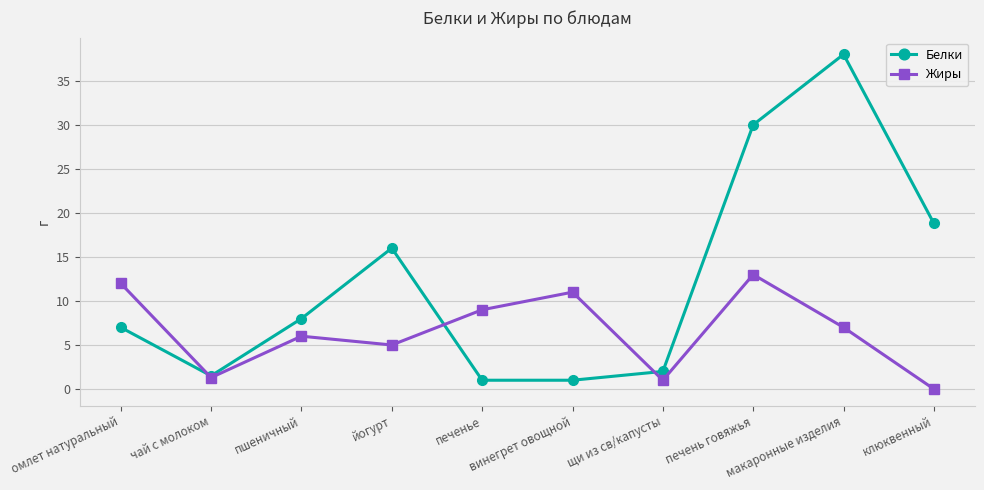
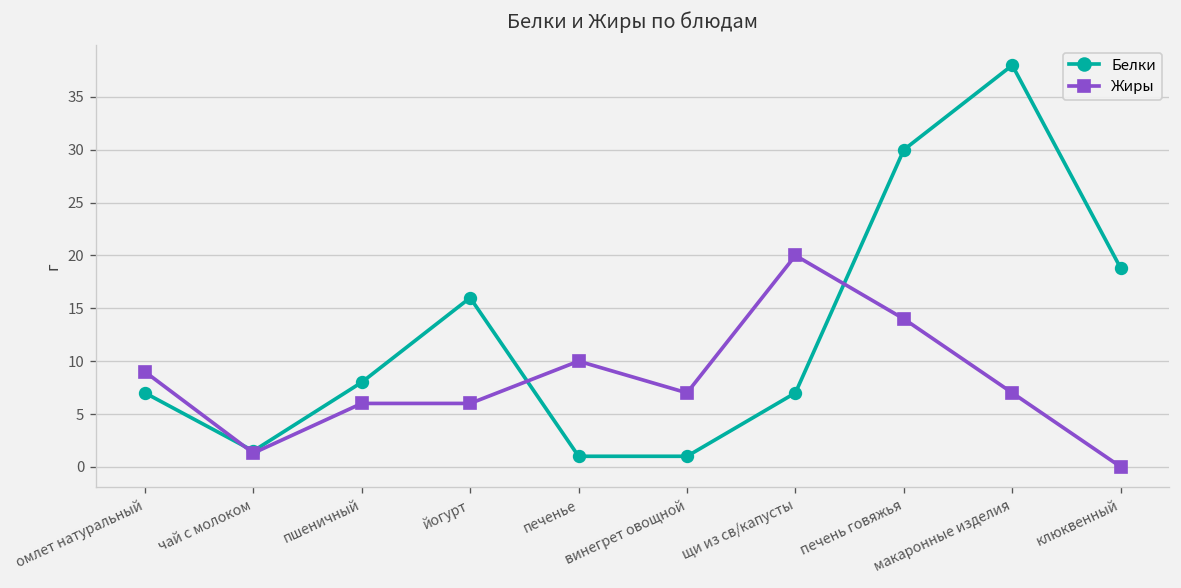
Жиры, омлет натуральный: 12 -> 9
Жиры, йогурт: 5 -> 6
Жиры, печенье: 9 -> 10
Жиры, винегрет овощной: 11 -> 7
Белки, щи из св/капусты: 2 -> 7
Жиры, щи из св/капусты: 1 -> 20
Жиры, печень говяжья: 13 -> 14
